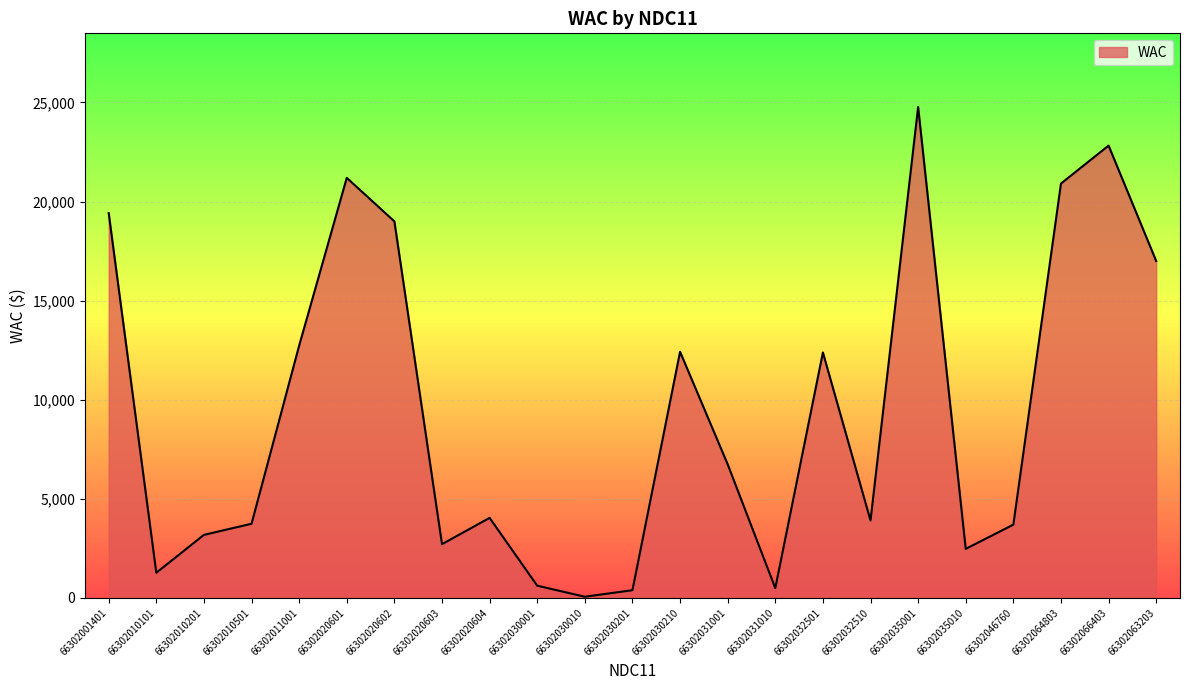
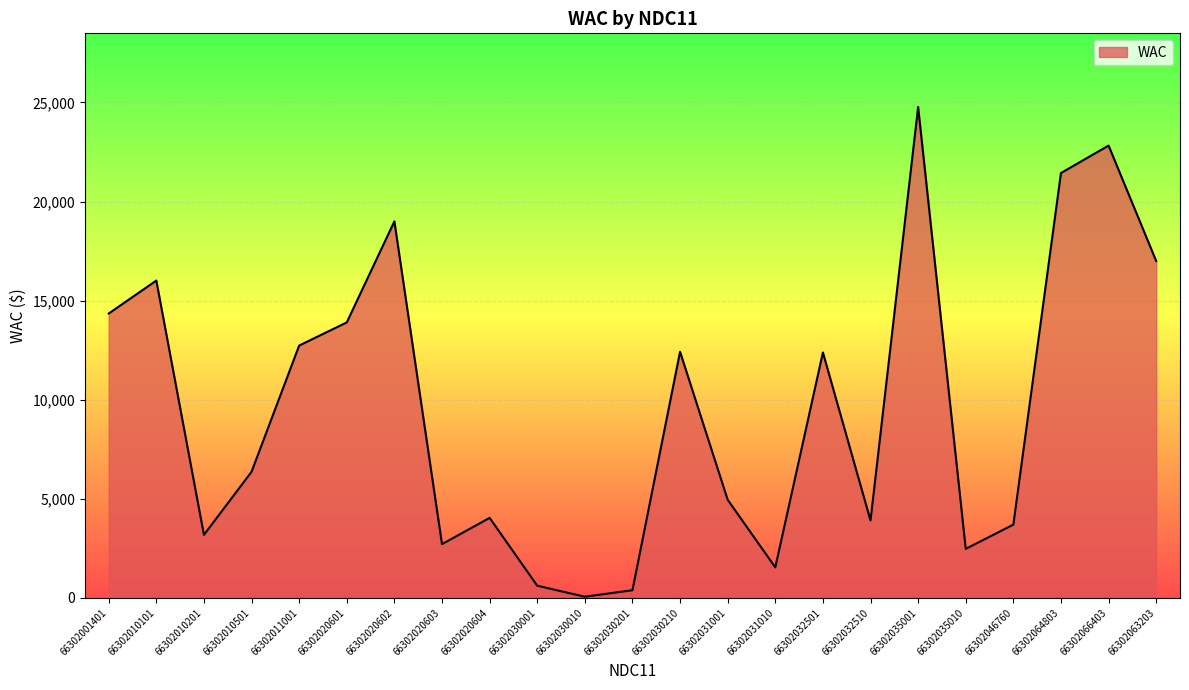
66302001401: 19,400 -> 14,300
66302010101: 1,300 -> 16,000
66302010501: 3,700 -> 6,400
66302020601: 21,200 -> 13,900
66302031001: 6,700 -> 5,000
66302031010: 500 -> 1,500
66302064803: 20,900 -> 21,400
